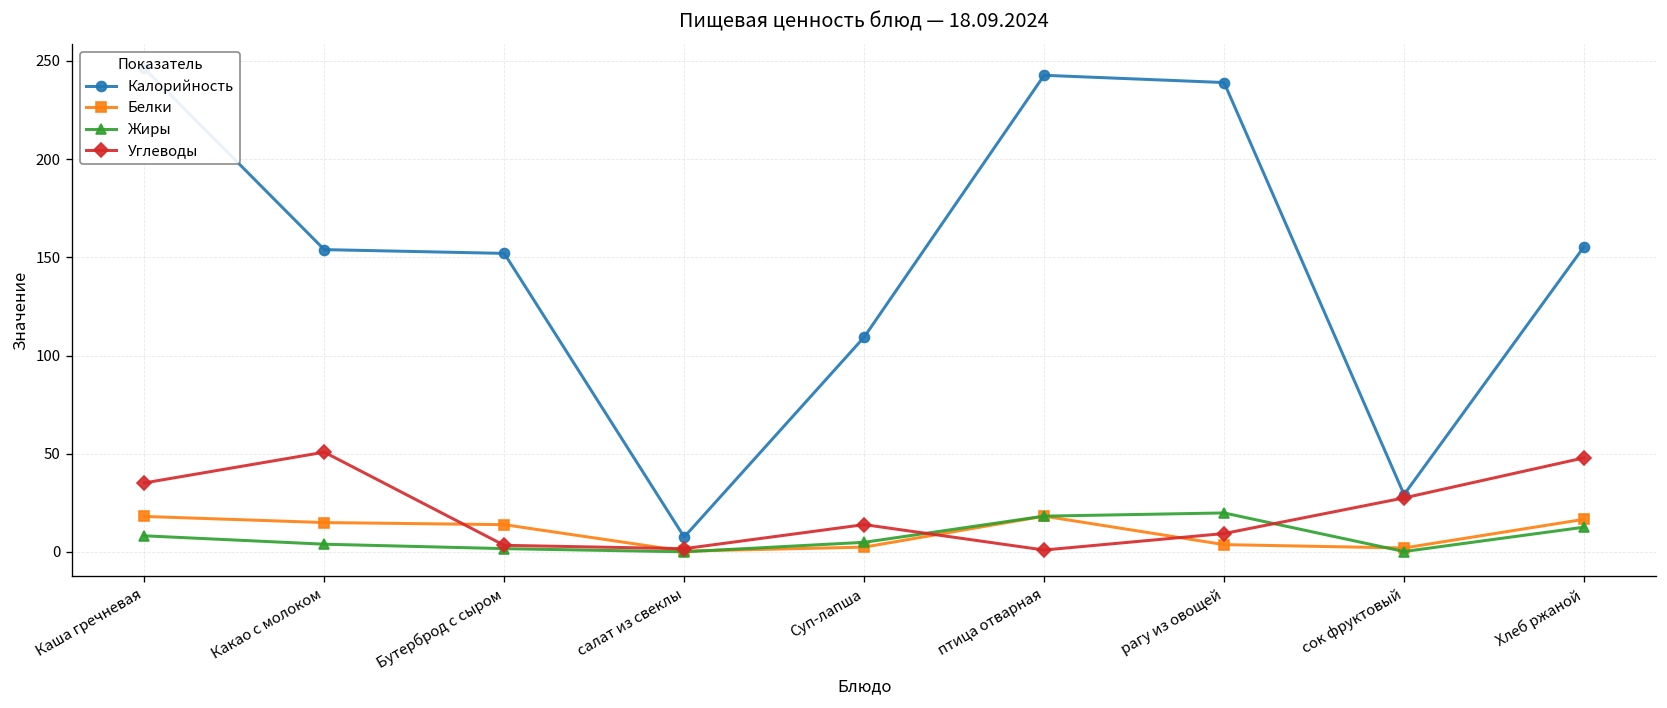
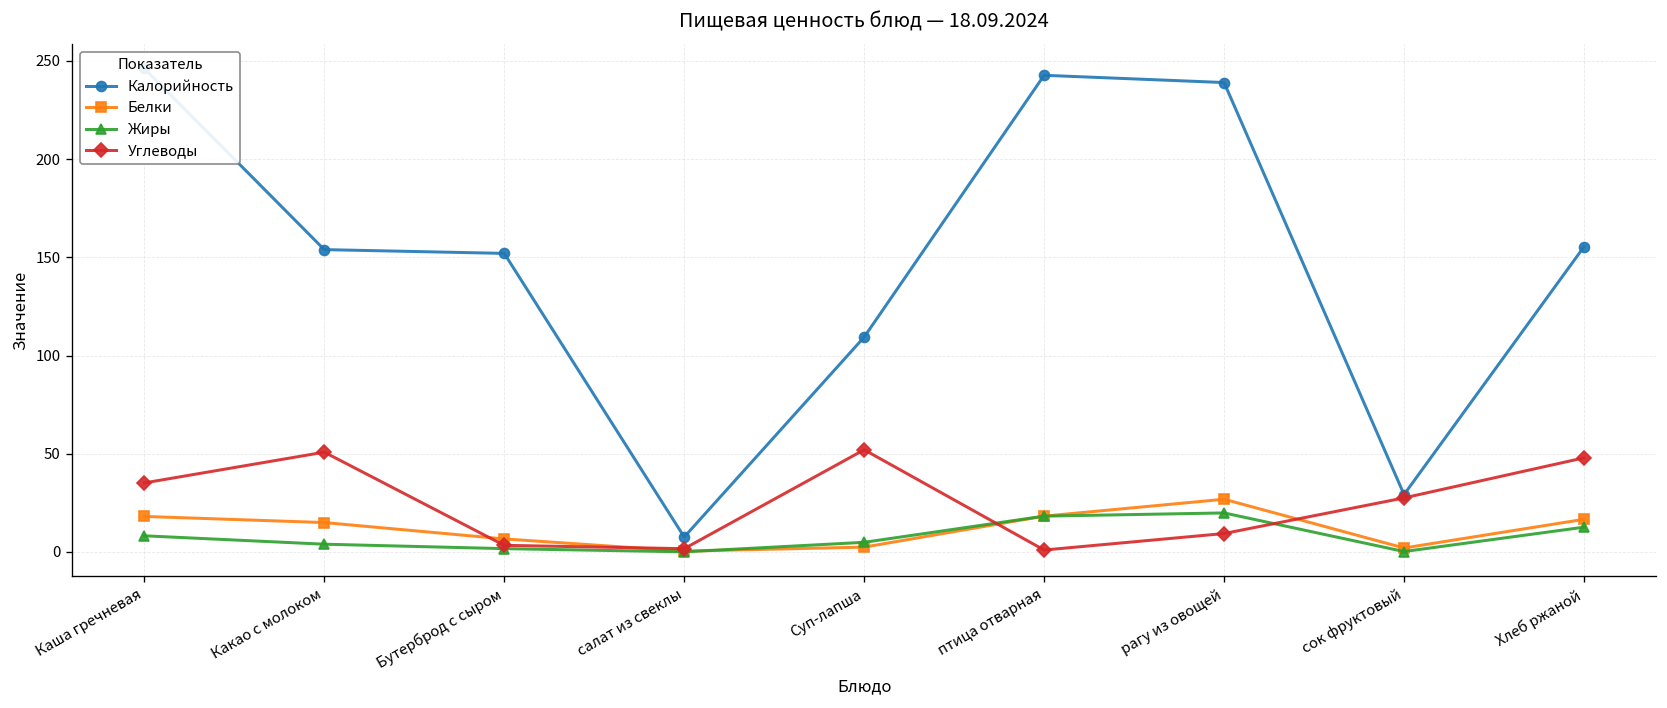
Белки, Бутерброд с сыром: 14 -> 7
Углеводы, Суп-лапша: 14 -> 52
Белки, рагу из овощей: 4 -> 27
